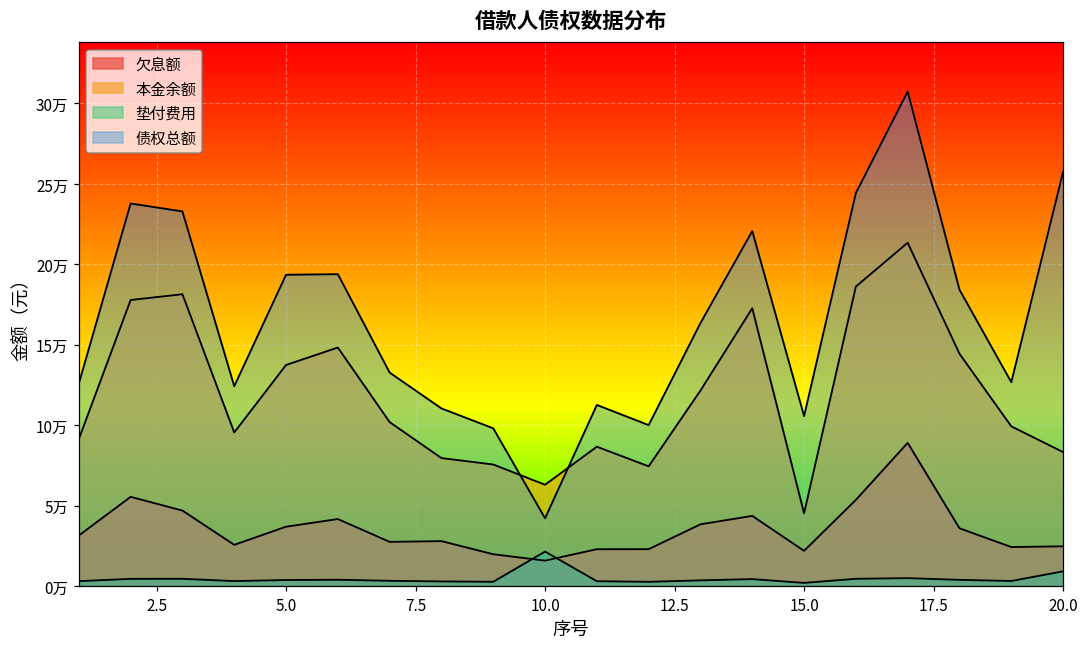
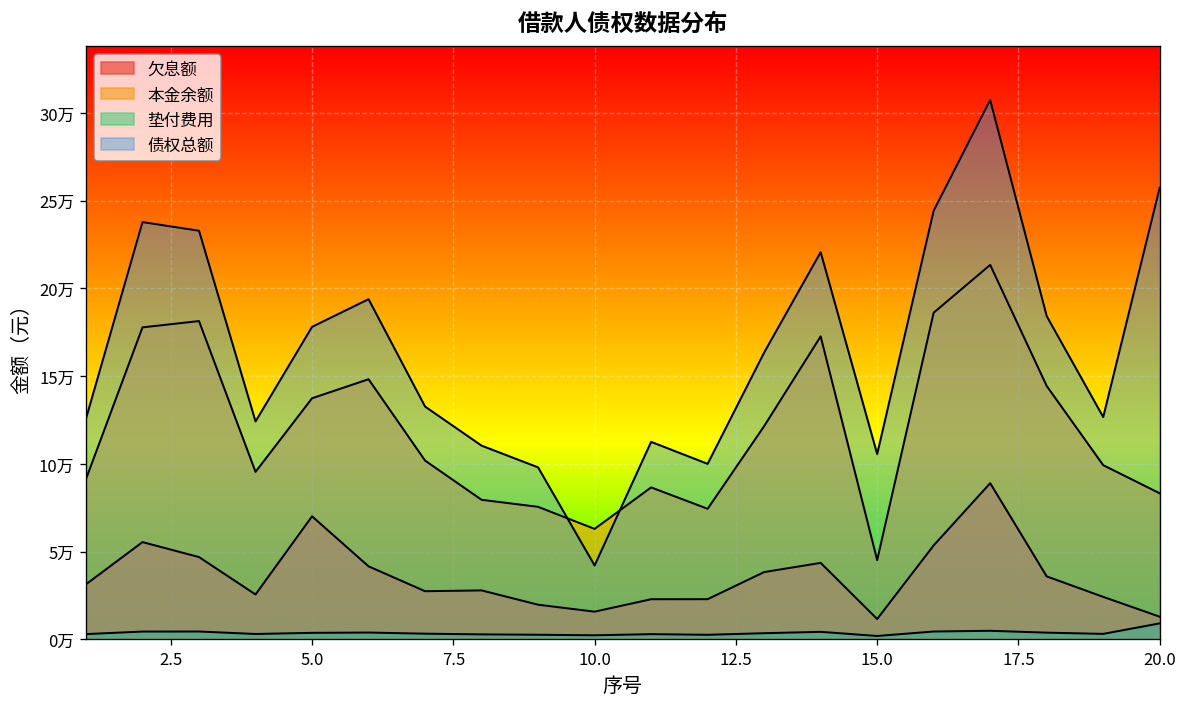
欠息额, 5.0: 3.7万 -> 7.0万
债权总额, 5.0: 19.4万 -> 17.8万
垫付费用, 10.0: 2.1万 -> 0.2万
欠息额, 15.0: 2.2万 -> 1.2万
欠息额, 20.0: 2.5万 -> 1.3万
